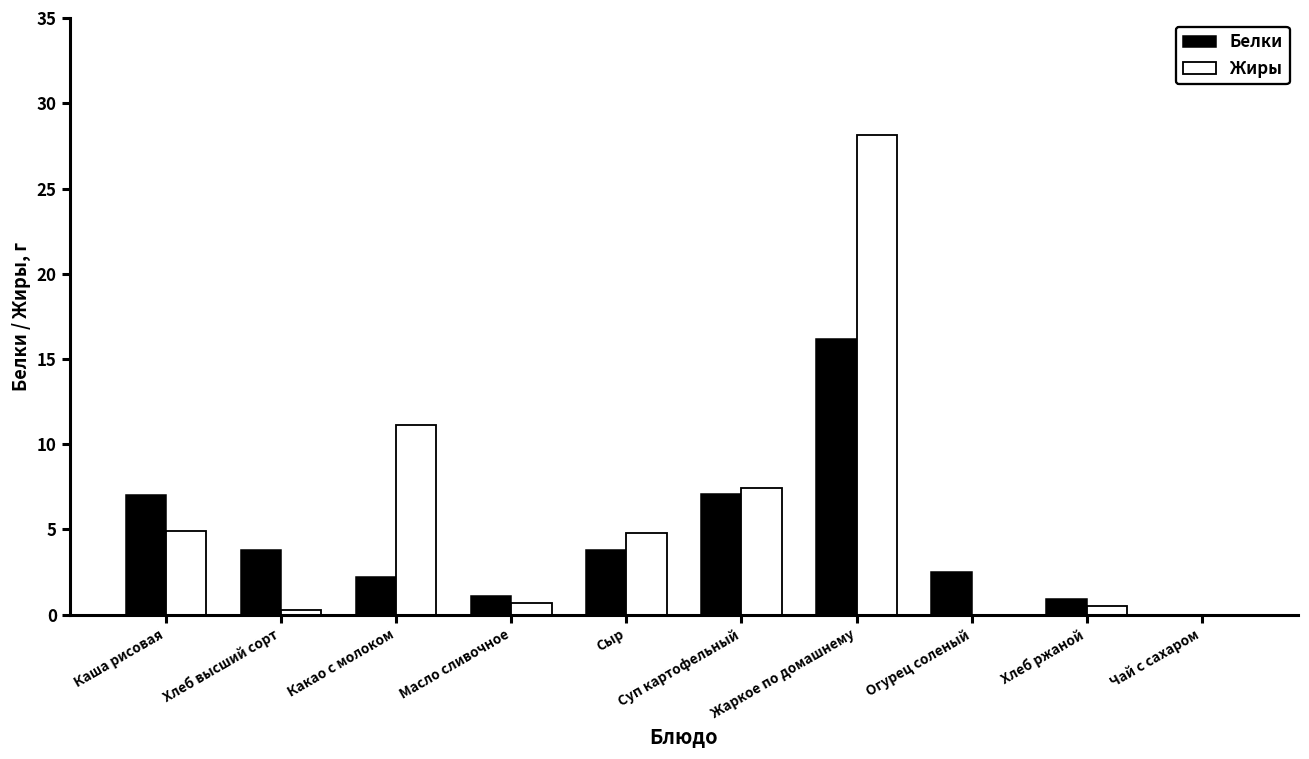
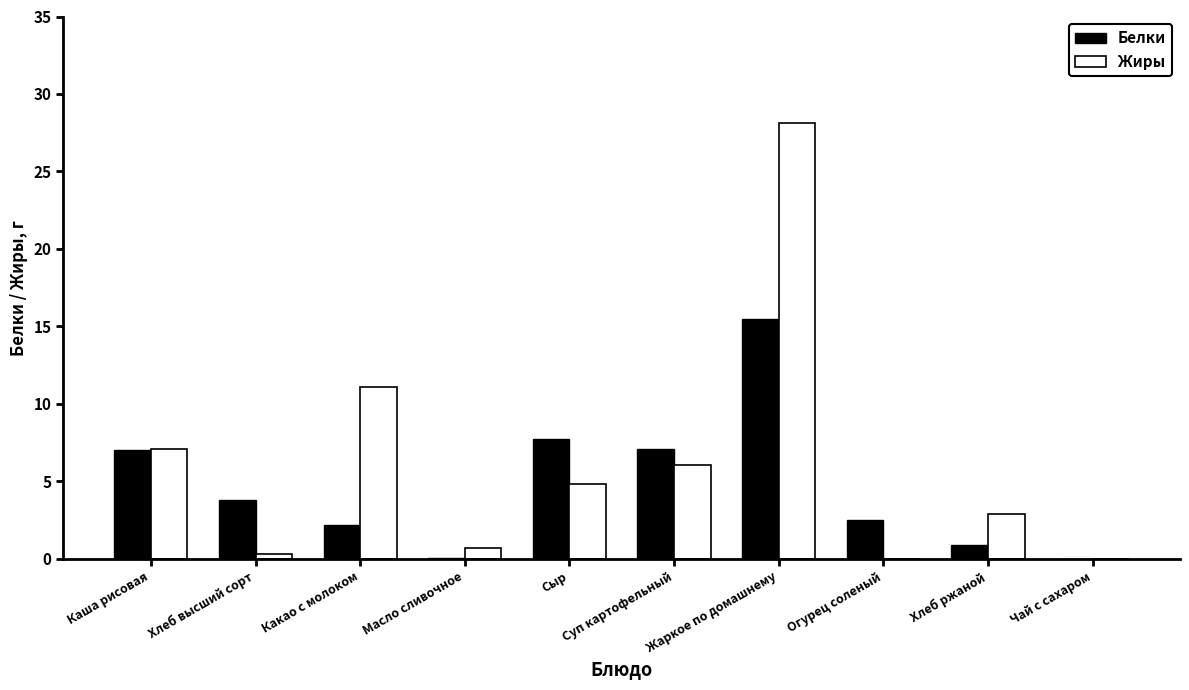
Жиры, Каша рисовая: 4.9 -> 7.1
Белки, Масло сливочное: 1.1 -> 0.1
Белки, Сыр: 3.8 -> 7.7
Жиры, Суп картофельный: 7.5 -> 6.1
Белки, Жаркое по домашнему: 16.2 -> 15.5
Жиры, Хлеб ржаной: 0.5 -> 2.9
